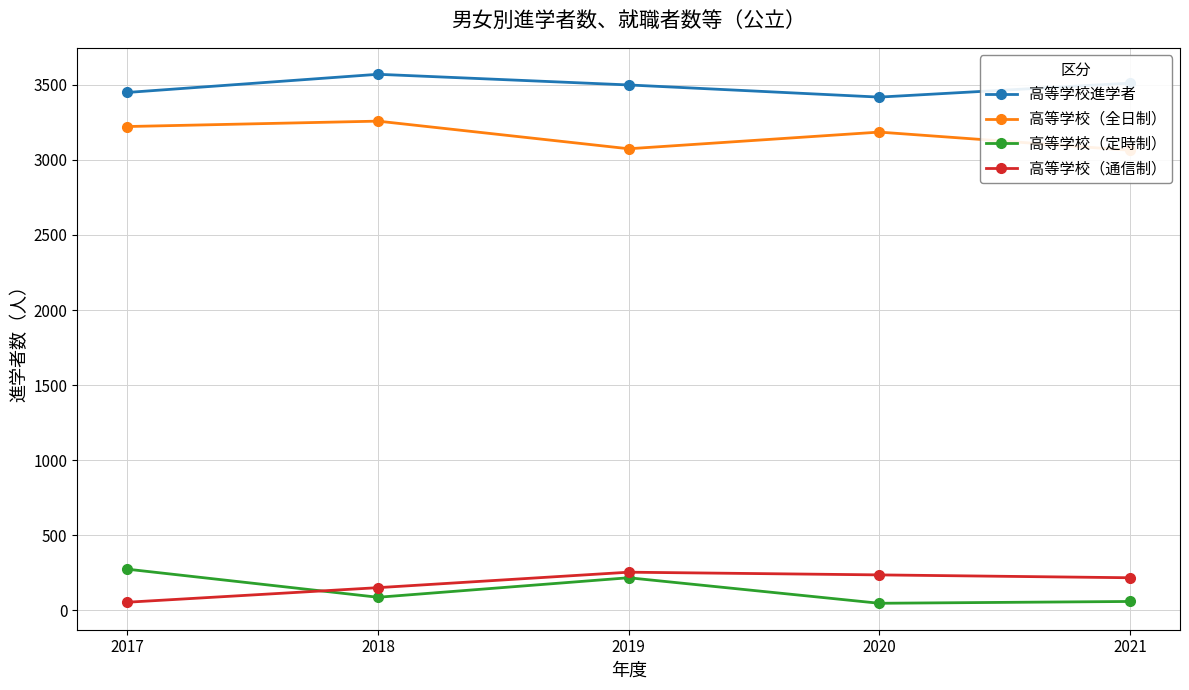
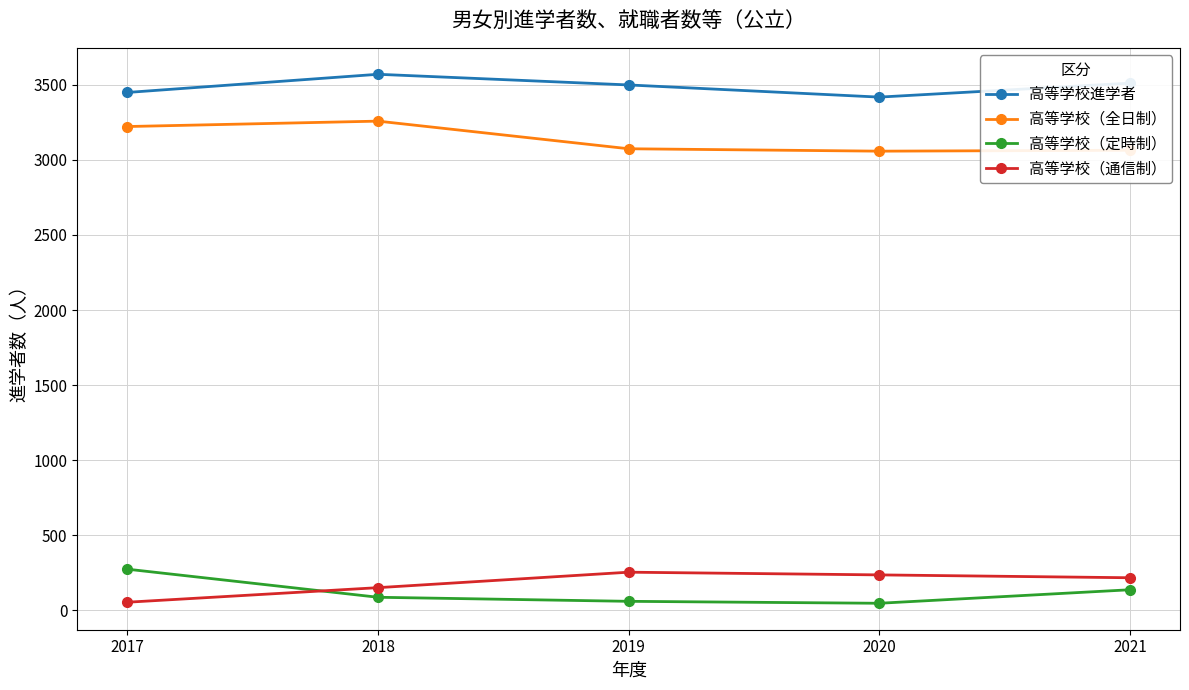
高等学校（定時制）, 2019: 220 -> 60
高等学校（全日制）, 2020: 3190 -> 3060
高等学校（定時制）, 2021: 60 -> 140
